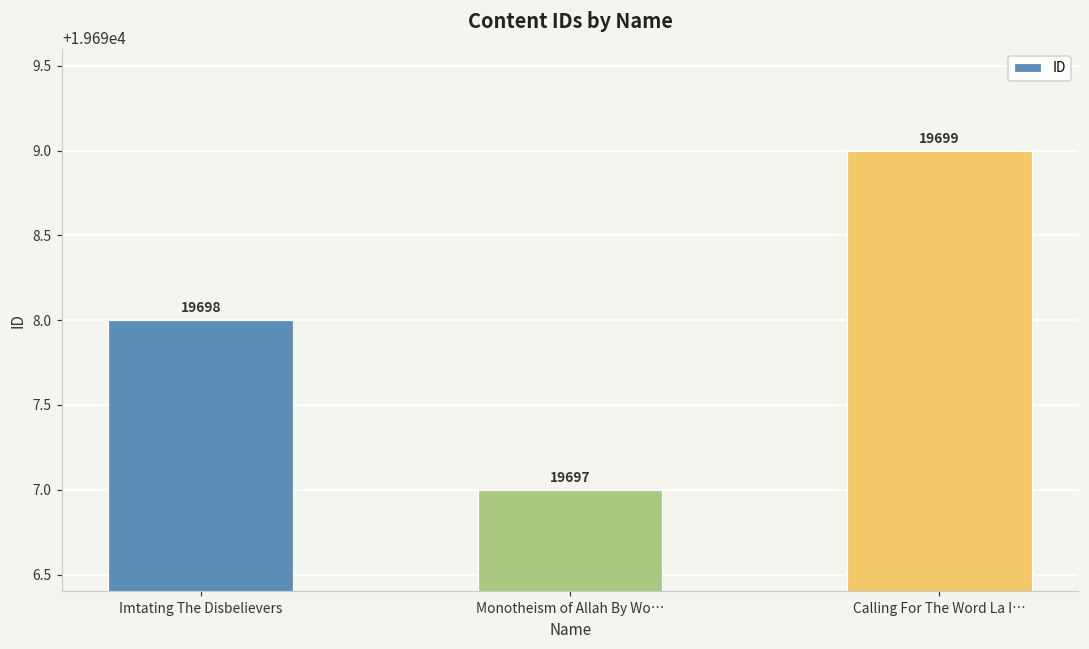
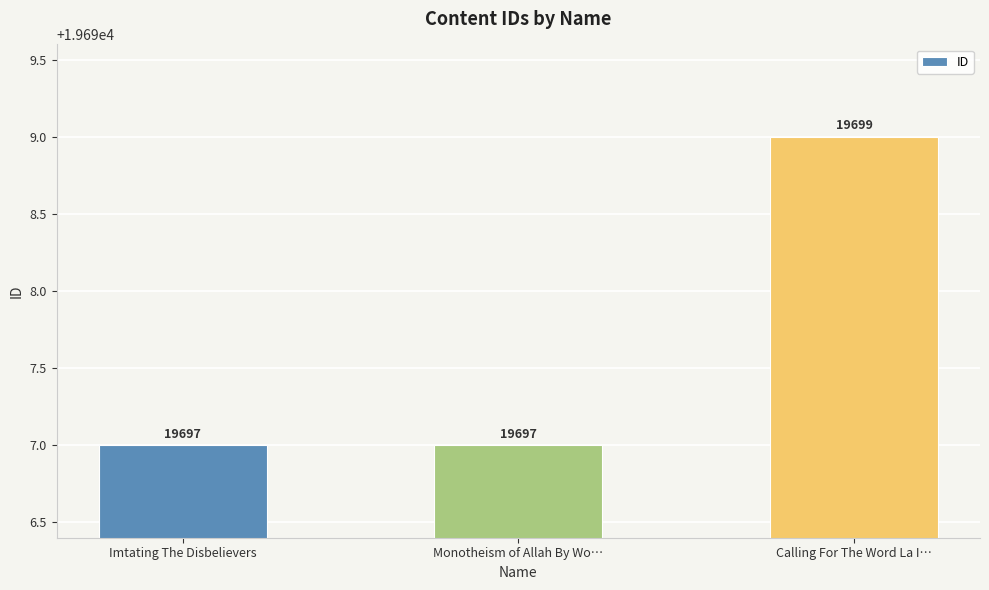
Imtating The Disbelievers: 19698 -> 19697
